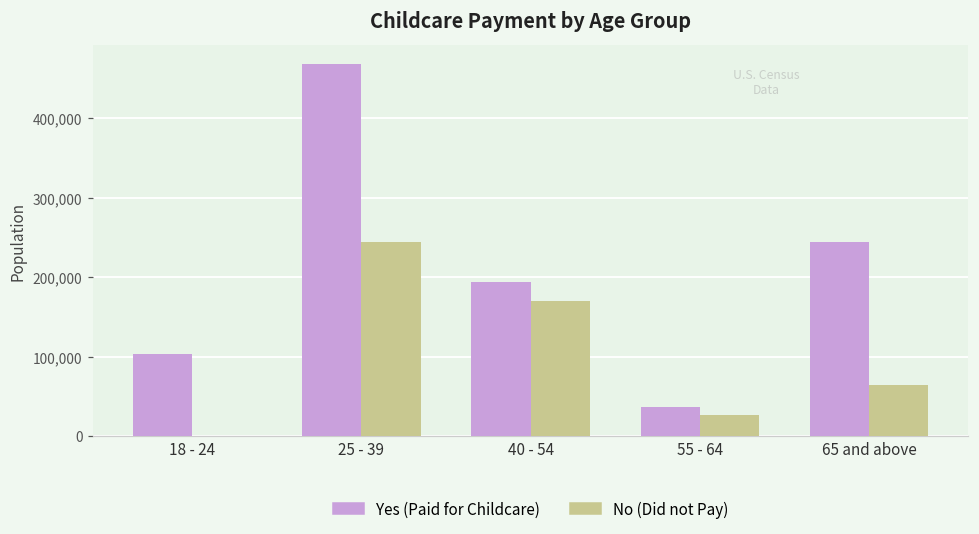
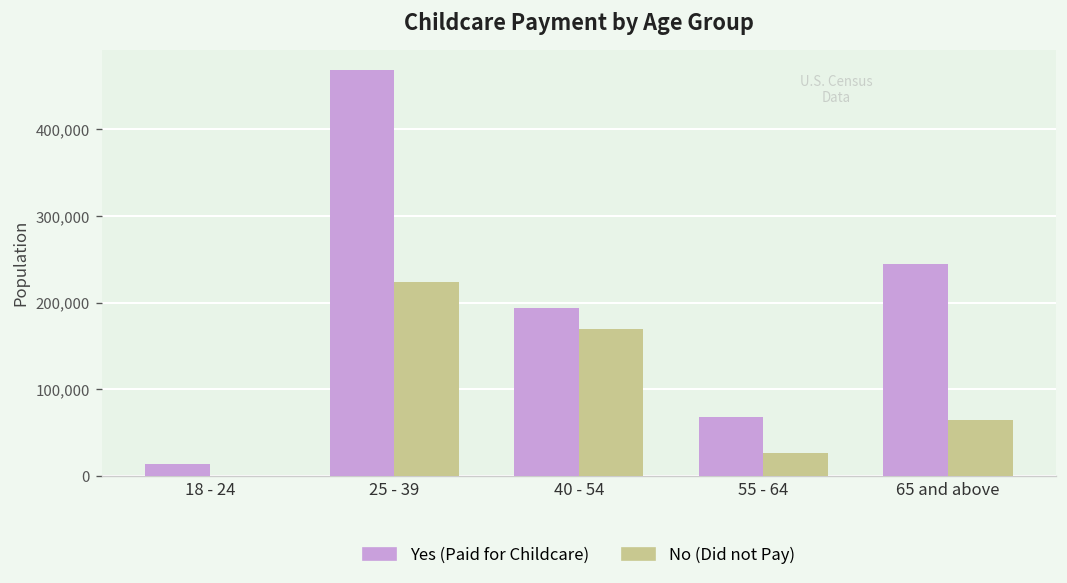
Yes (Paid for Childcare), 18 - 24: 100,000 -> 10,000
No (Did not Pay), 25 - 39: 240,000 -> 220,000
Yes (Paid for Childcare), 55 - 64: 40,000 -> 70,000
